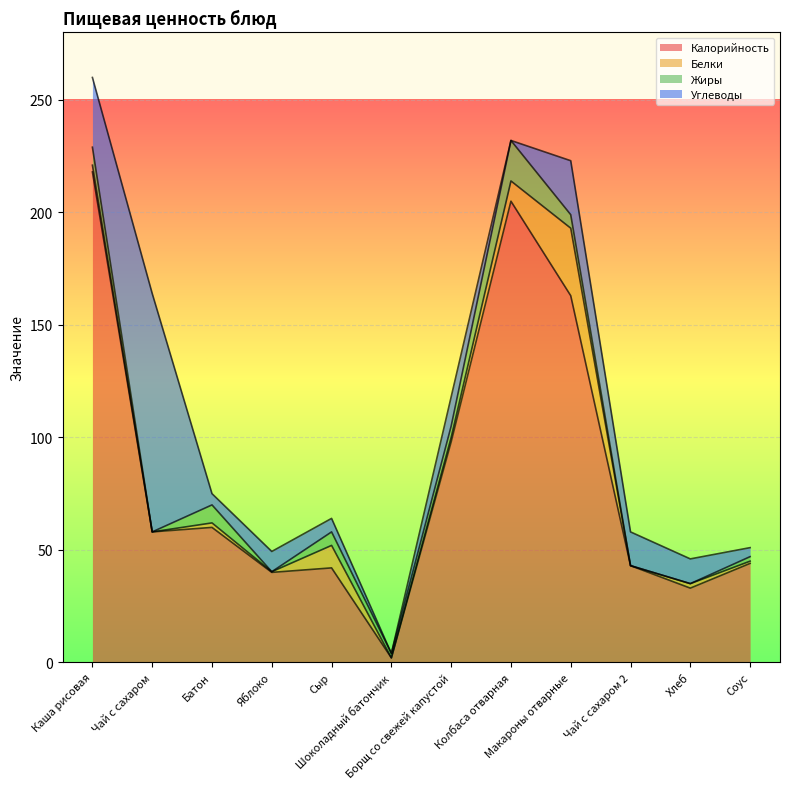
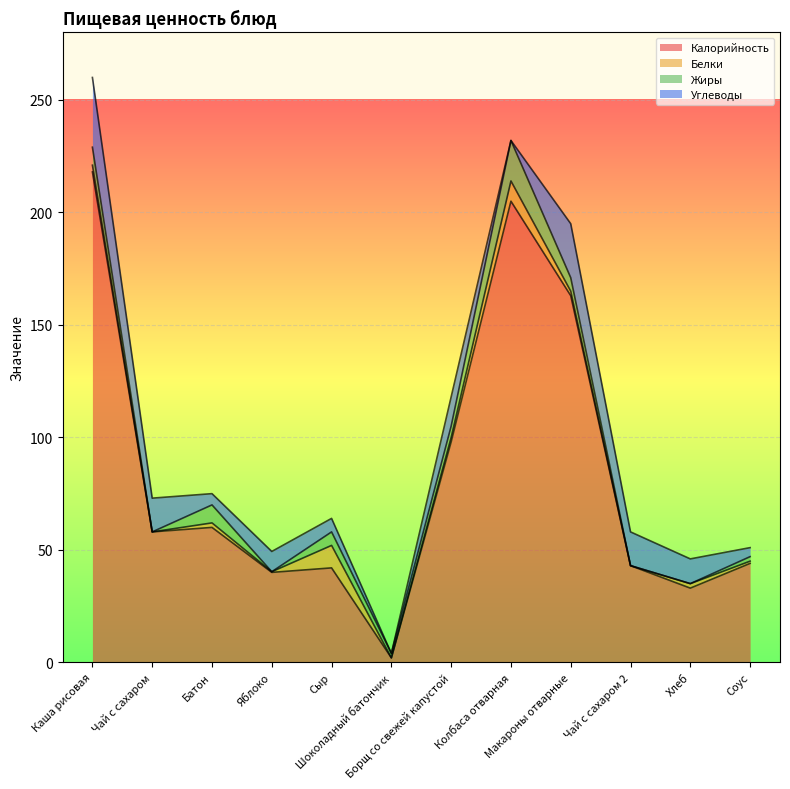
Углеводы, Чай с сахаром: 106 -> 15
Белки, Макароны отварные: 30 -> 2
